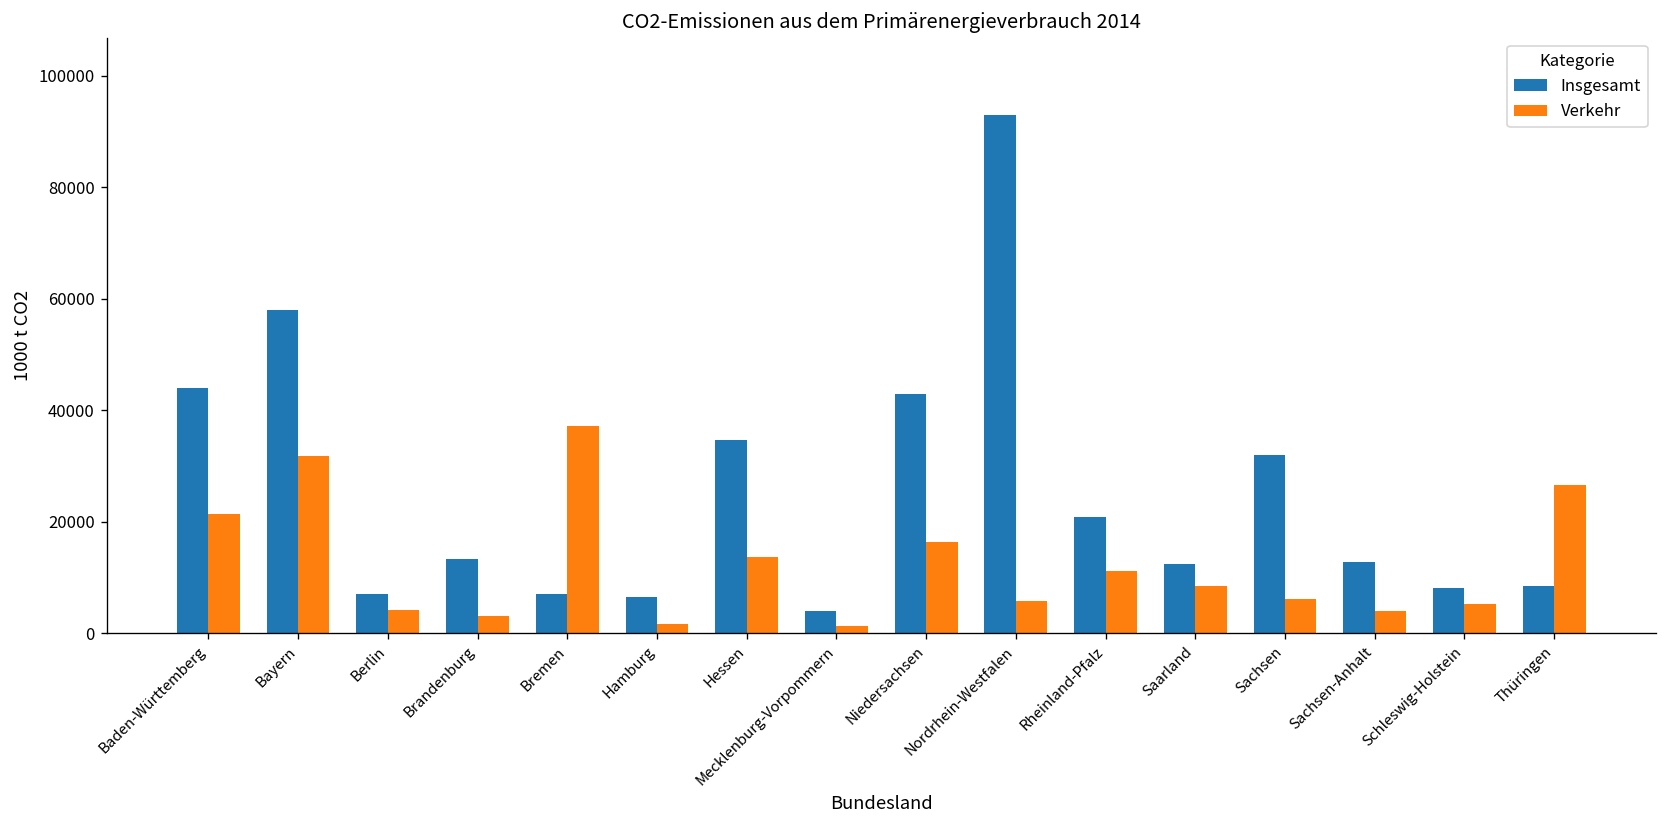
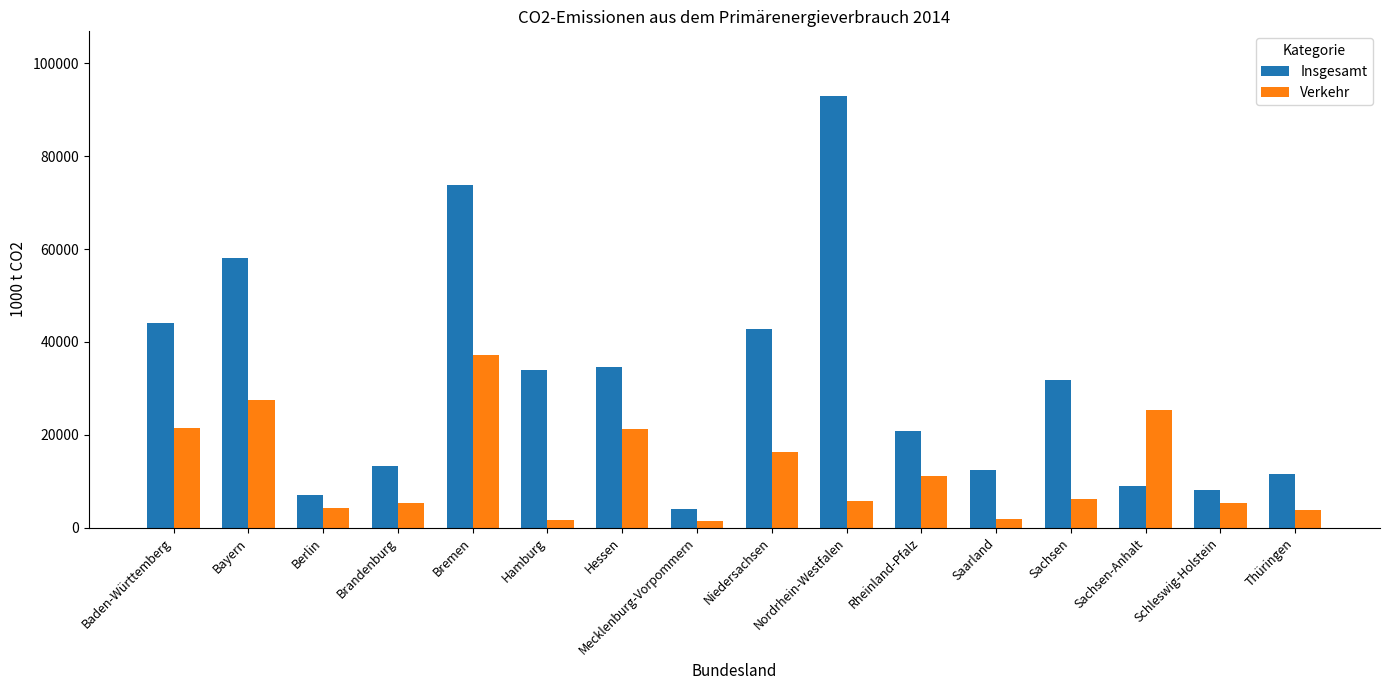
Verkehr, Bayern: 32000 -> 27000
Verkehr, Brandenburg: 3000 -> 5000
Insgesamt, Bremen: 7000 -> 74000
Insgesamt, Hamburg: 6000 -> 34000
Verkehr, Hessen: 14000 -> 21000
Verkehr, Saarland: 8000 -> 2000
Insgesamt, Sachsen-Anhalt: 13000 -> 9000
Verkehr, Sachsen-Anhalt: 4000 -> 25000
Insgesamt, Thüringen: 9000 -> 12000
Verkehr, Thüringen: 27000 -> 4000
